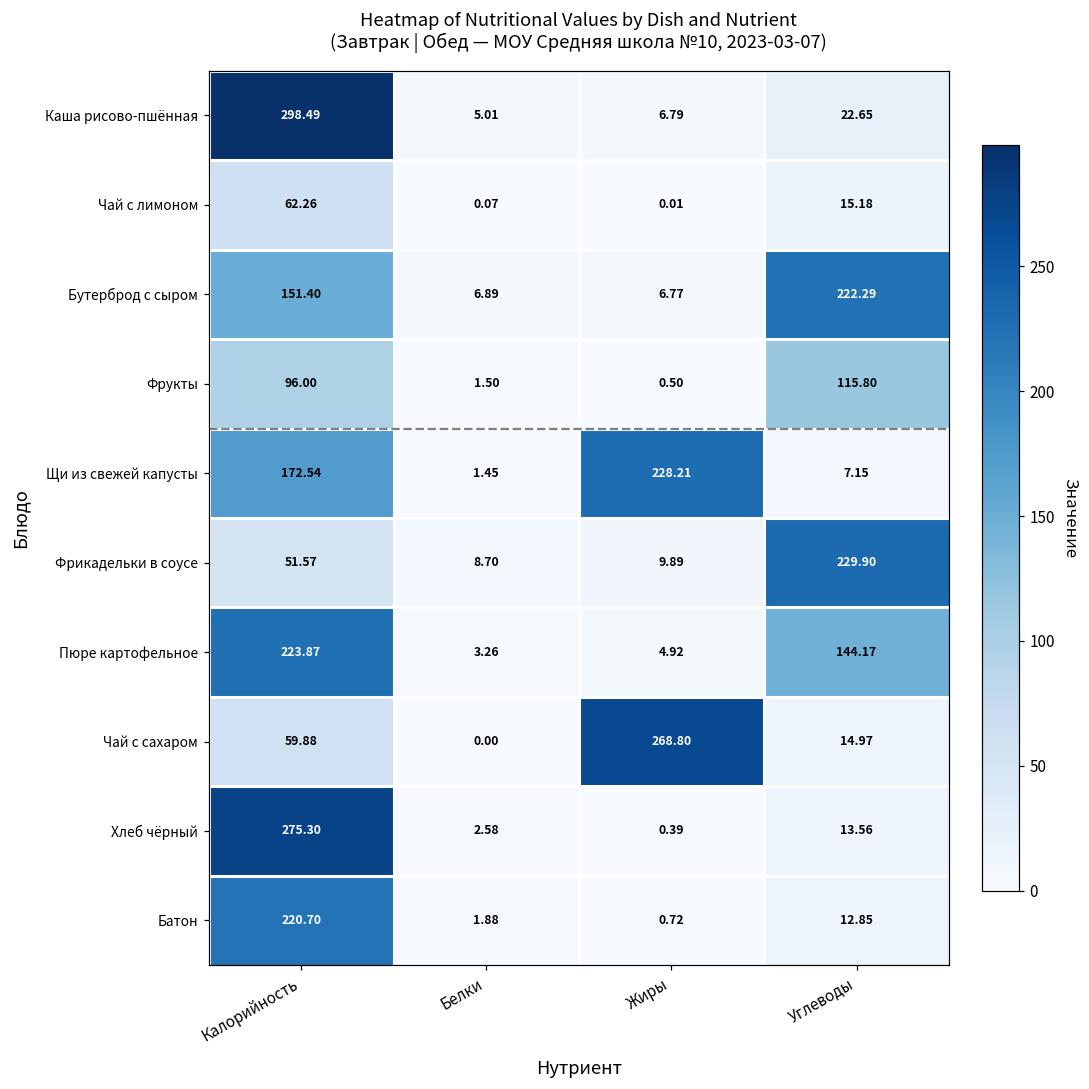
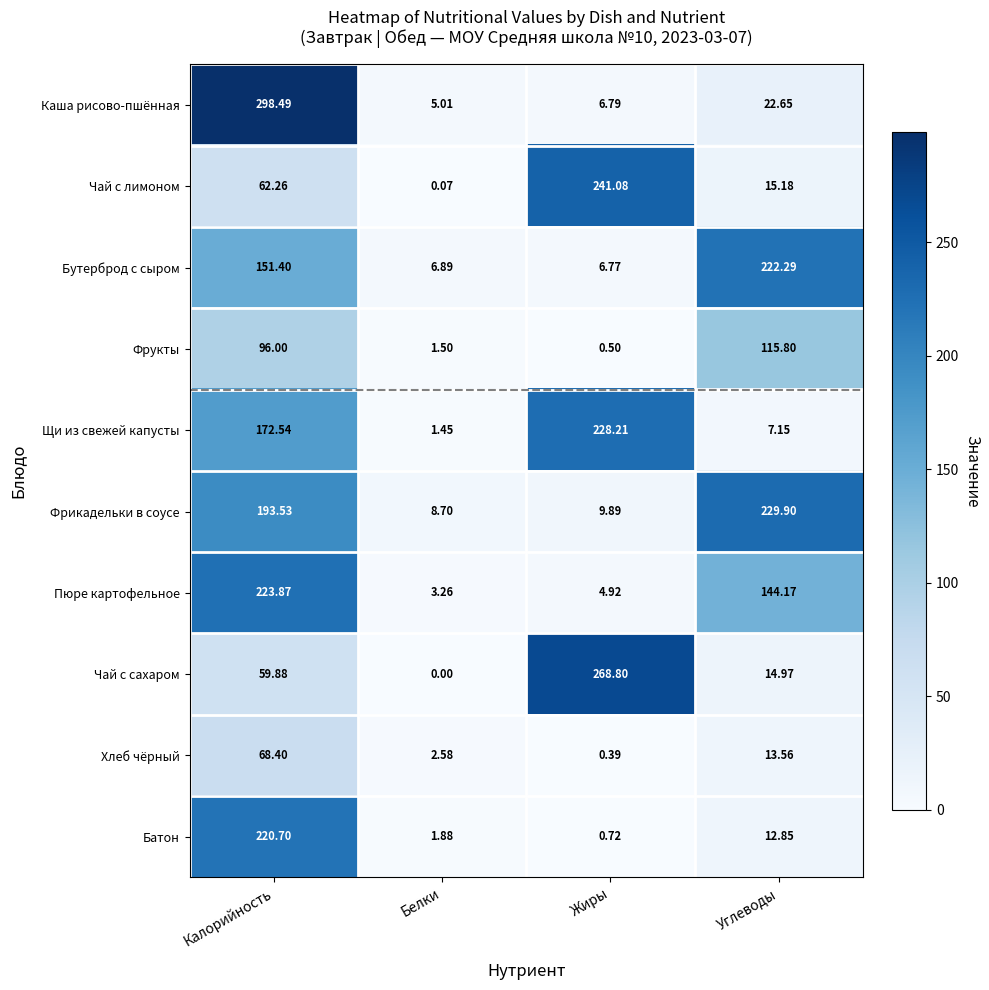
Чай с лимоном, Жиры: 0.01 -> 241.08
Фрикадельки в соусе, Калорийность: 51.57 -> 193.53
Хлеб чёрный, Калорийность: 275.30 -> 68.40
